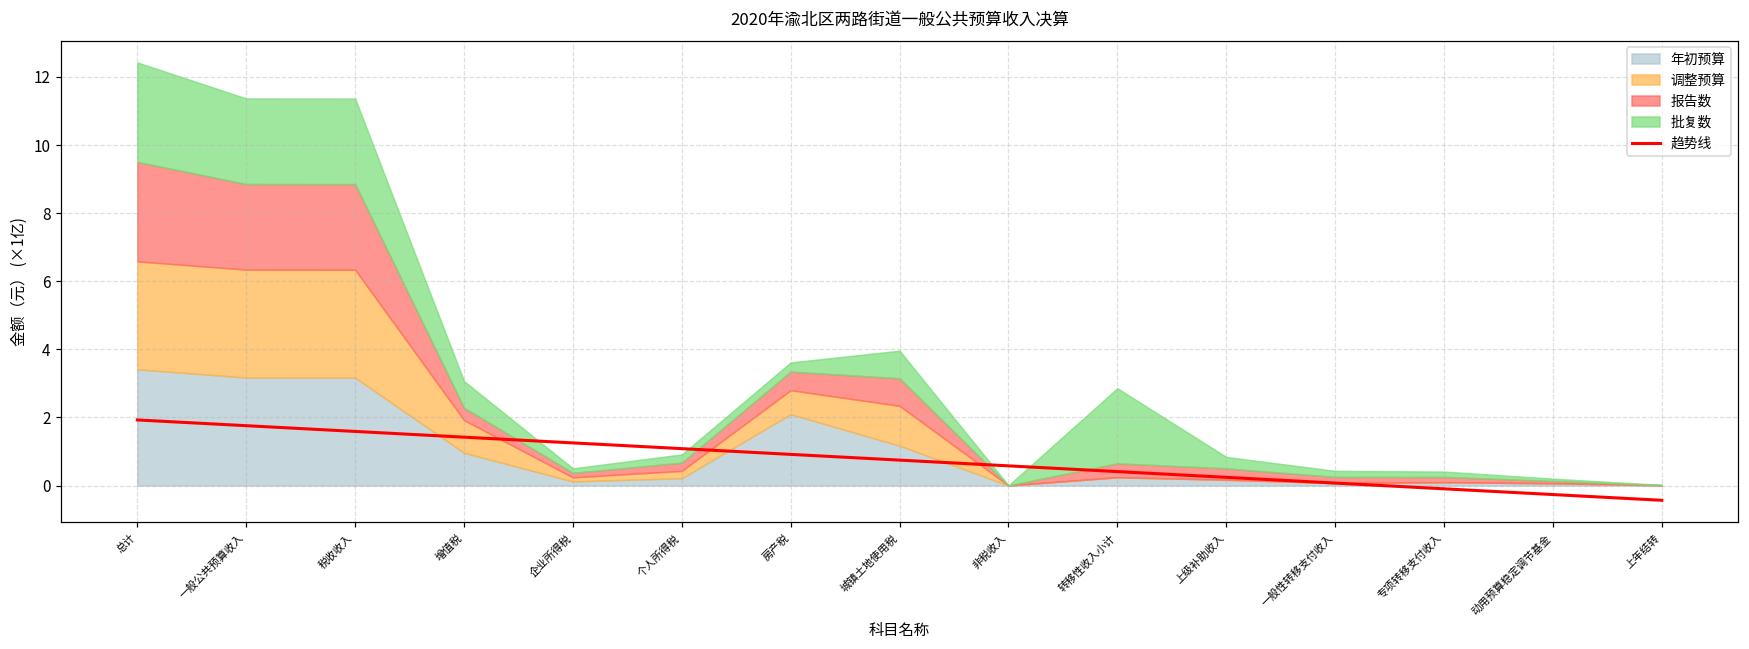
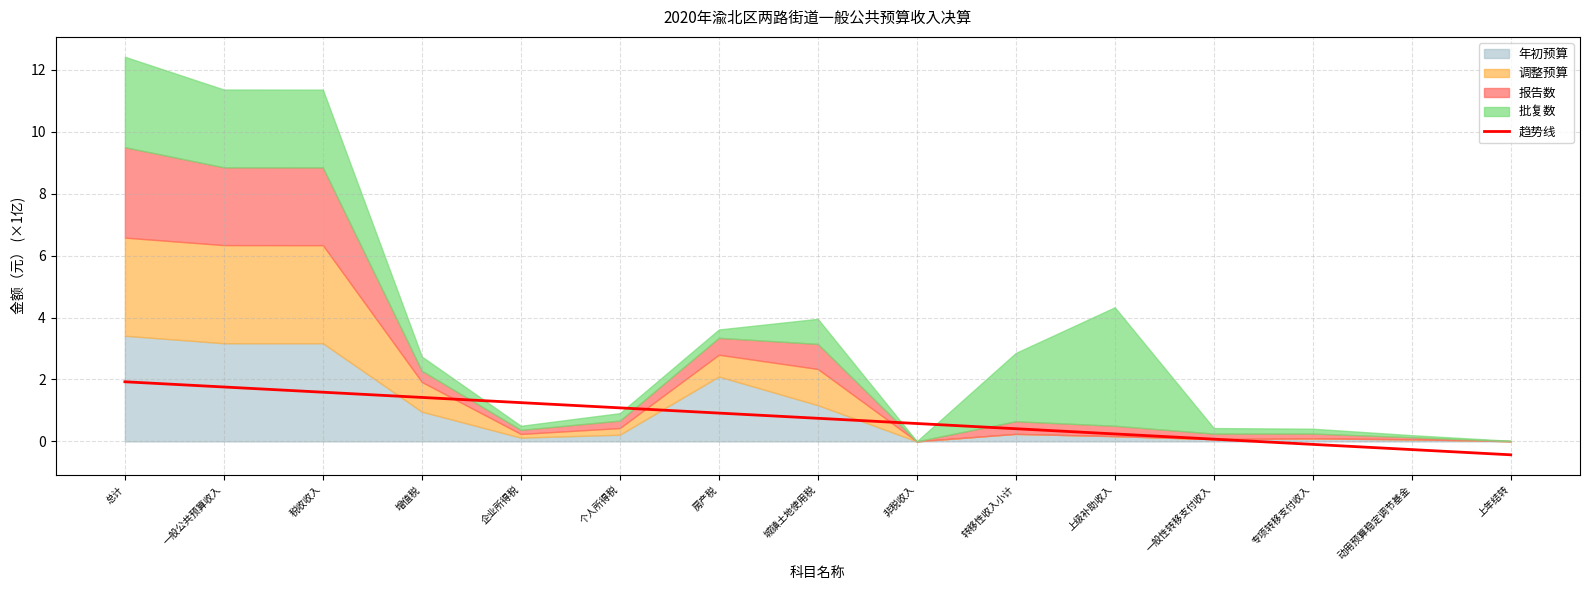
批复数, 增值税: 0.8 -> 0.5
批复数, 上级补助收入: 0.3 -> 3.8
